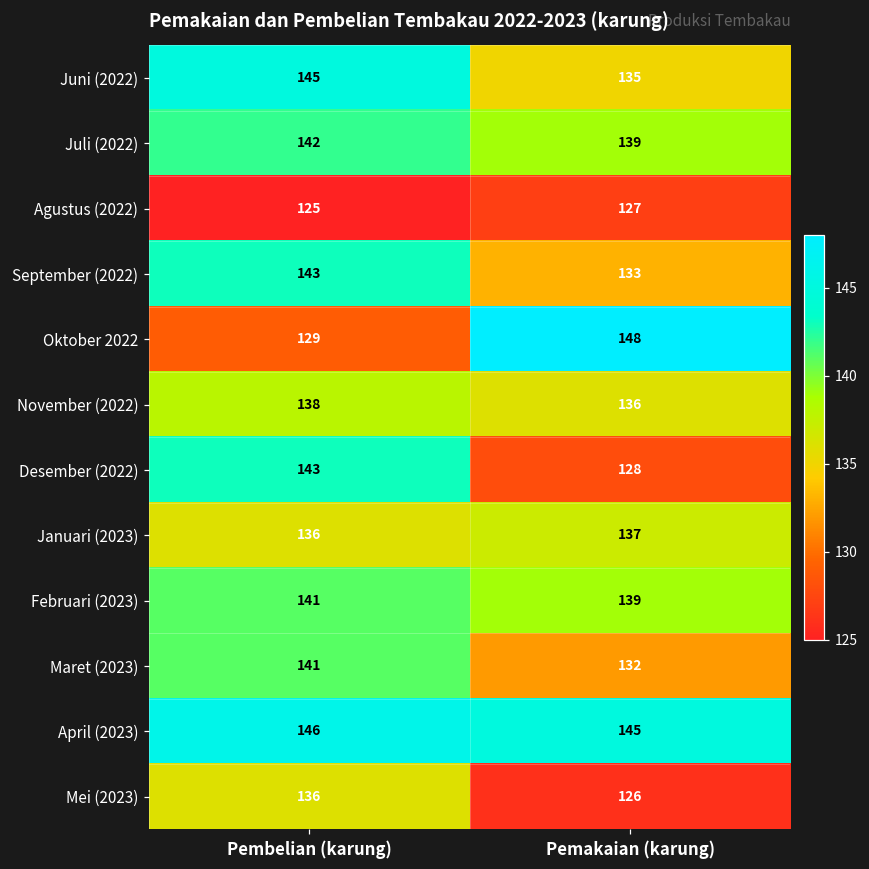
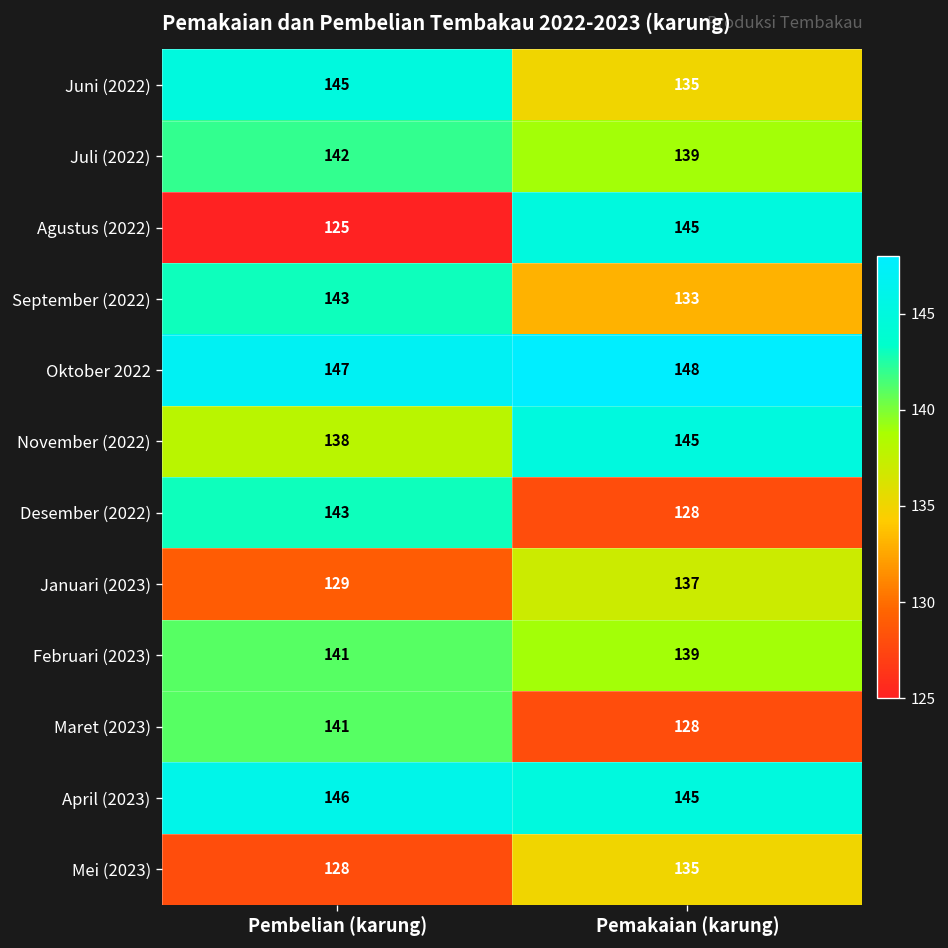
Agustus (2022), Pemakaian (karung): 127 -> 145
Oktober 2022, Pembelian (karung): 129 -> 147
November (2022), Pemakaian (karung): 136 -> 145
Januari (2023), Pembelian (karung): 136 -> 129
Maret (2023), Pemakaian (karung): 132 -> 128
Mei (2023), Pembelian (karung): 136 -> 128
Mei (2023), Pemakaian (karung): 126 -> 135
